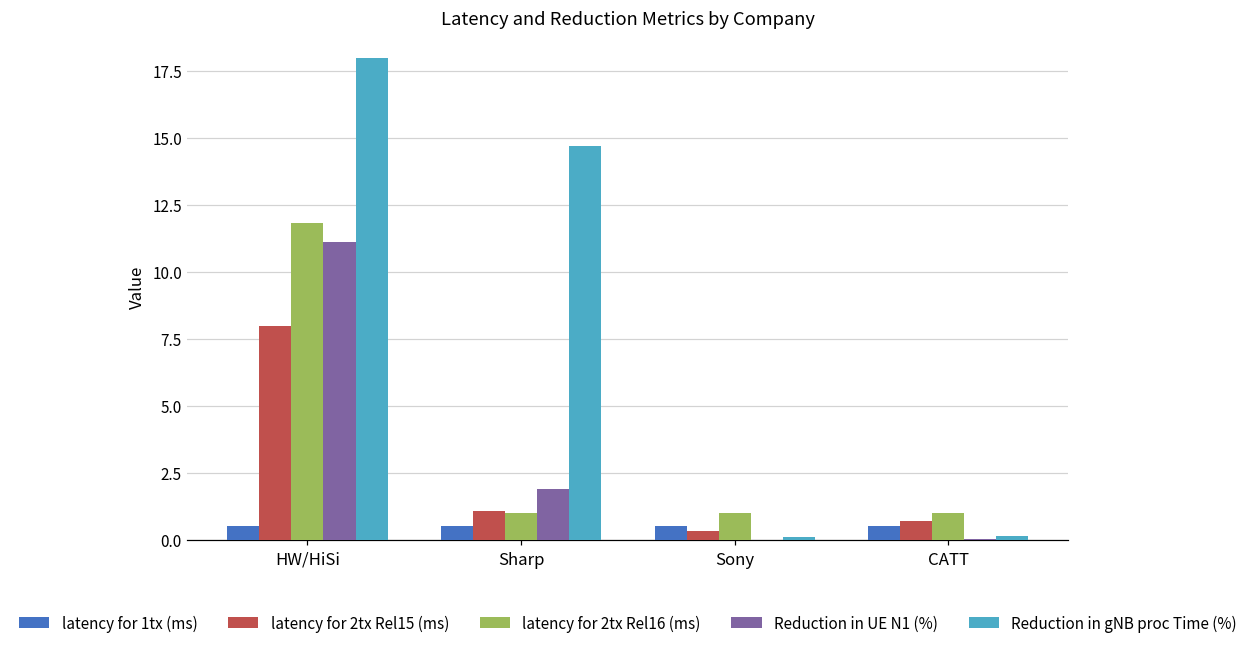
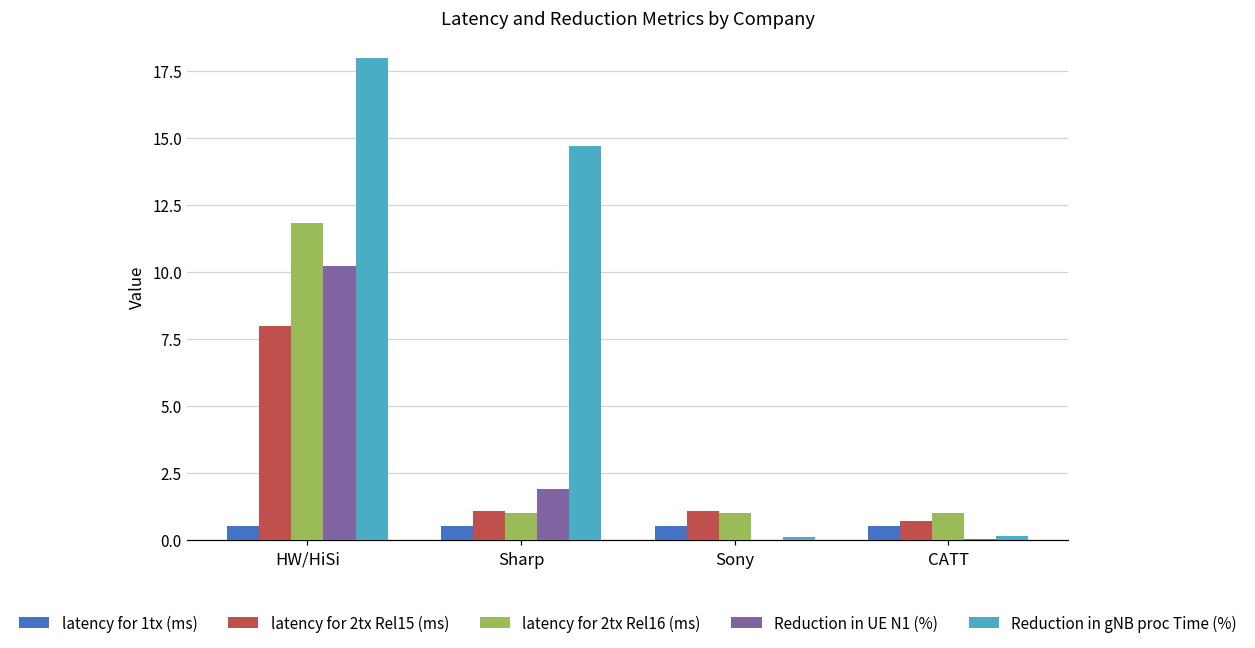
Reduction in UE N1 (%), HW/HiSi: 11.1 -> 10.2
latency for 2tx Rel15 (ms), Sony: 0.4 -> 1.1
